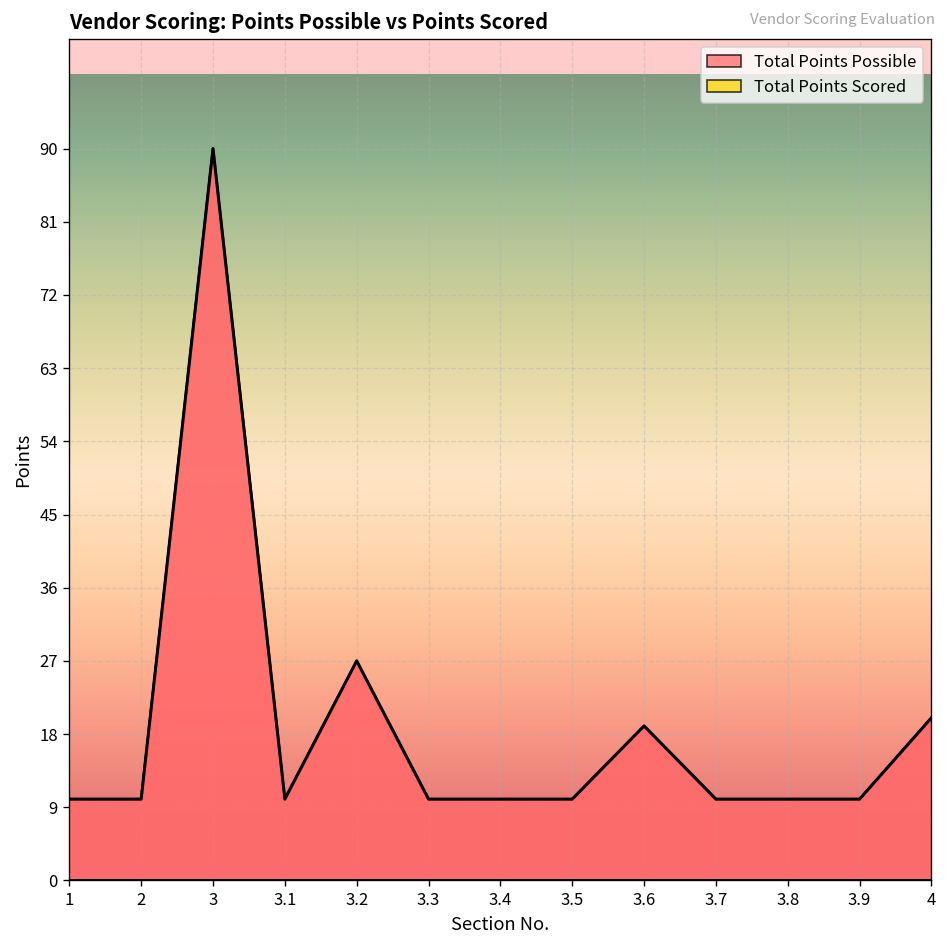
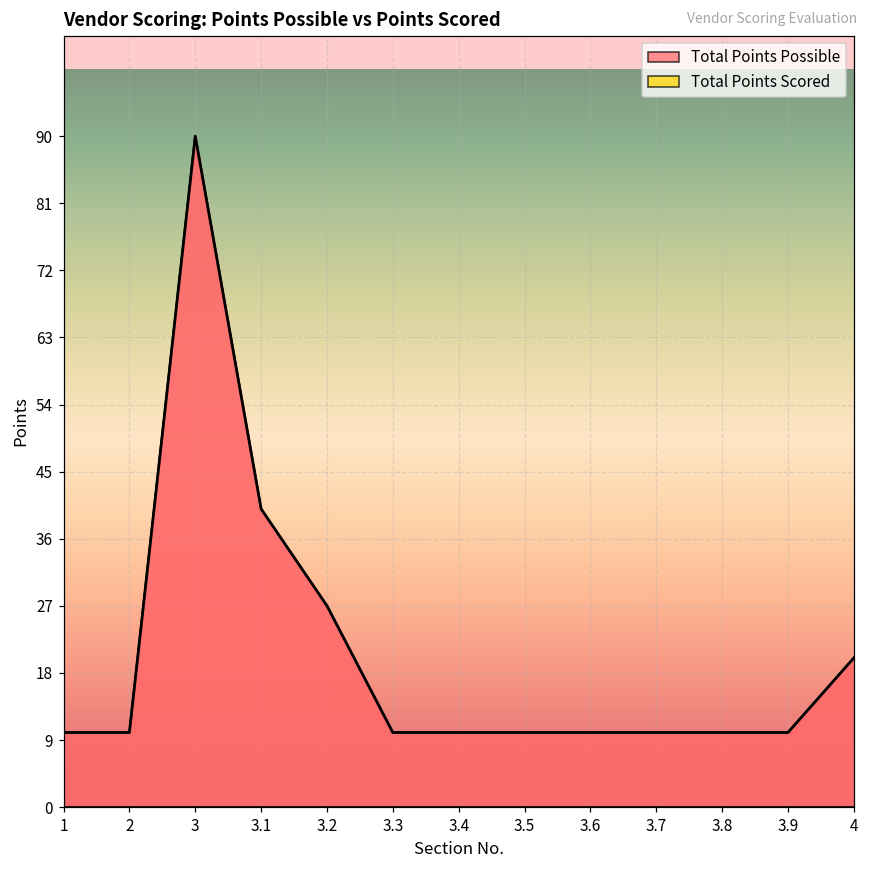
Total Points Possible, 3.1: 10 -> 40
Total Points Possible, 3.6: 19 -> 10
